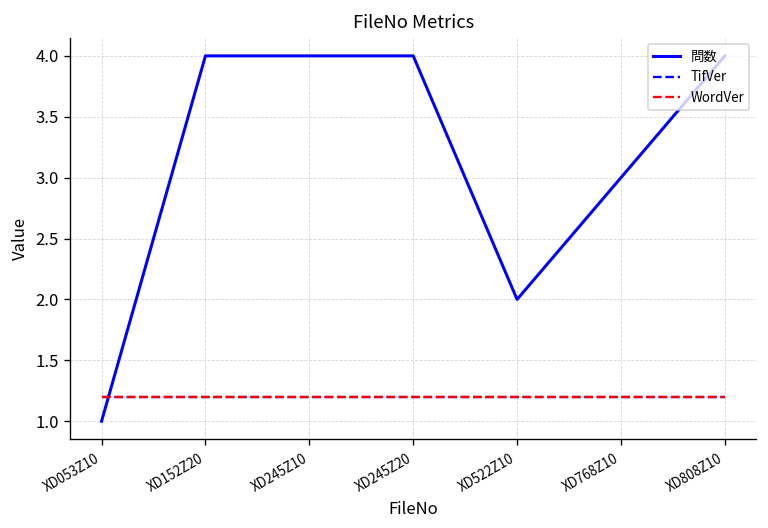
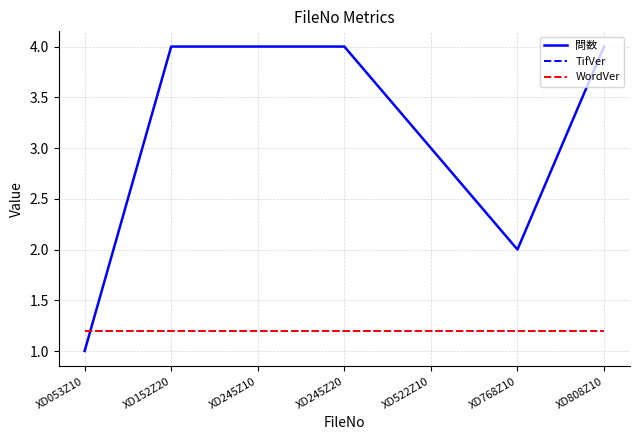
問数, XD522Z10: 2 -> 3
問数, XD768Z10: 3 -> 2
